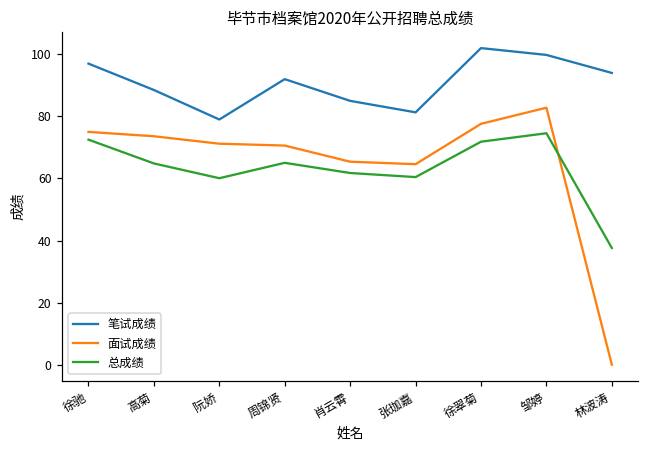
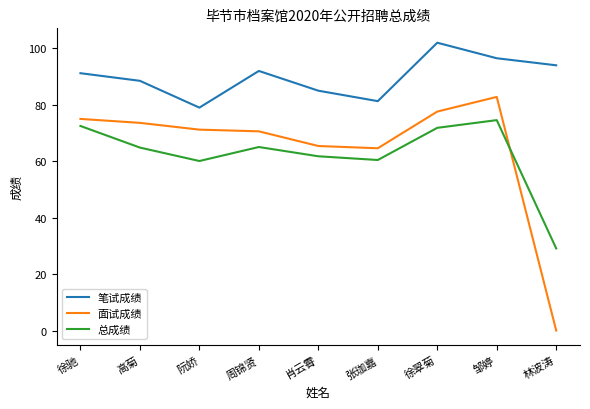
笔试成绩, 徐驰: 97 -> 91
笔试成绩, 邹婷: 100 -> 97
总成绩, 林波涛: 38 -> 29
